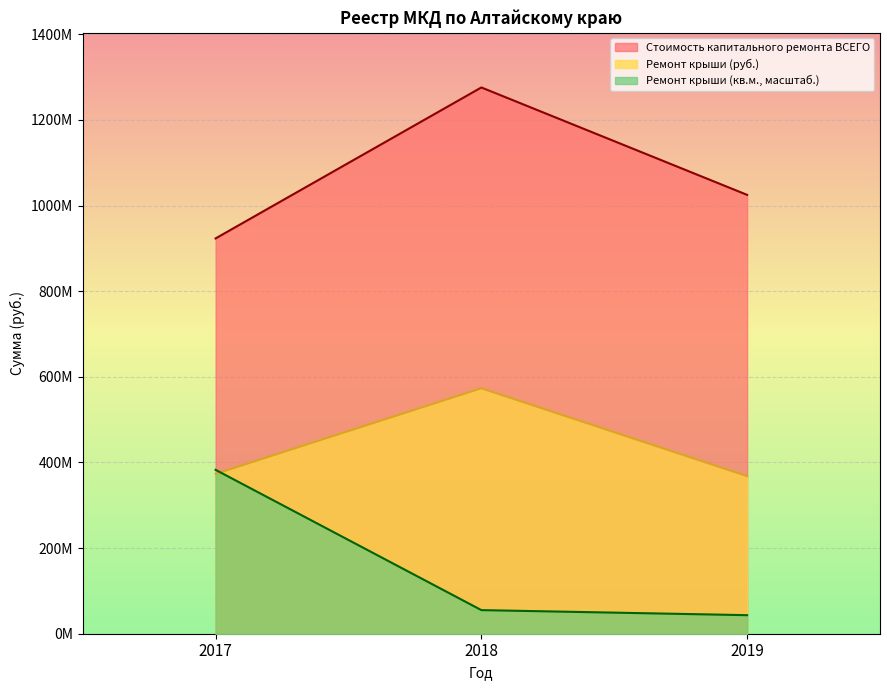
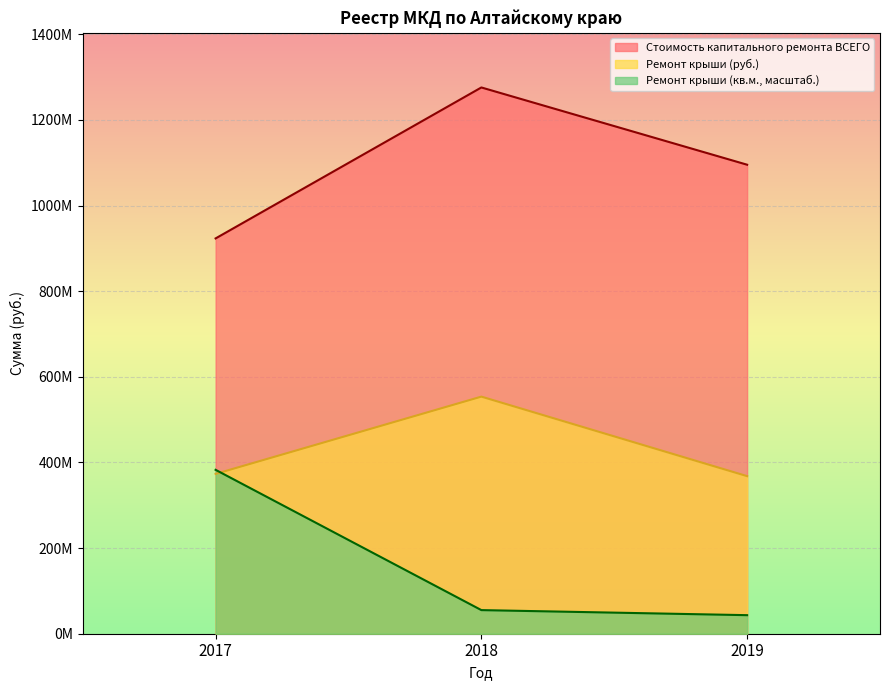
Ремонт крыши (руб.), 2018: 570000000 -> 550000000
Стоимость капитального ремонта ВСЕГО, 2019: 1030000000 -> 1100000000
